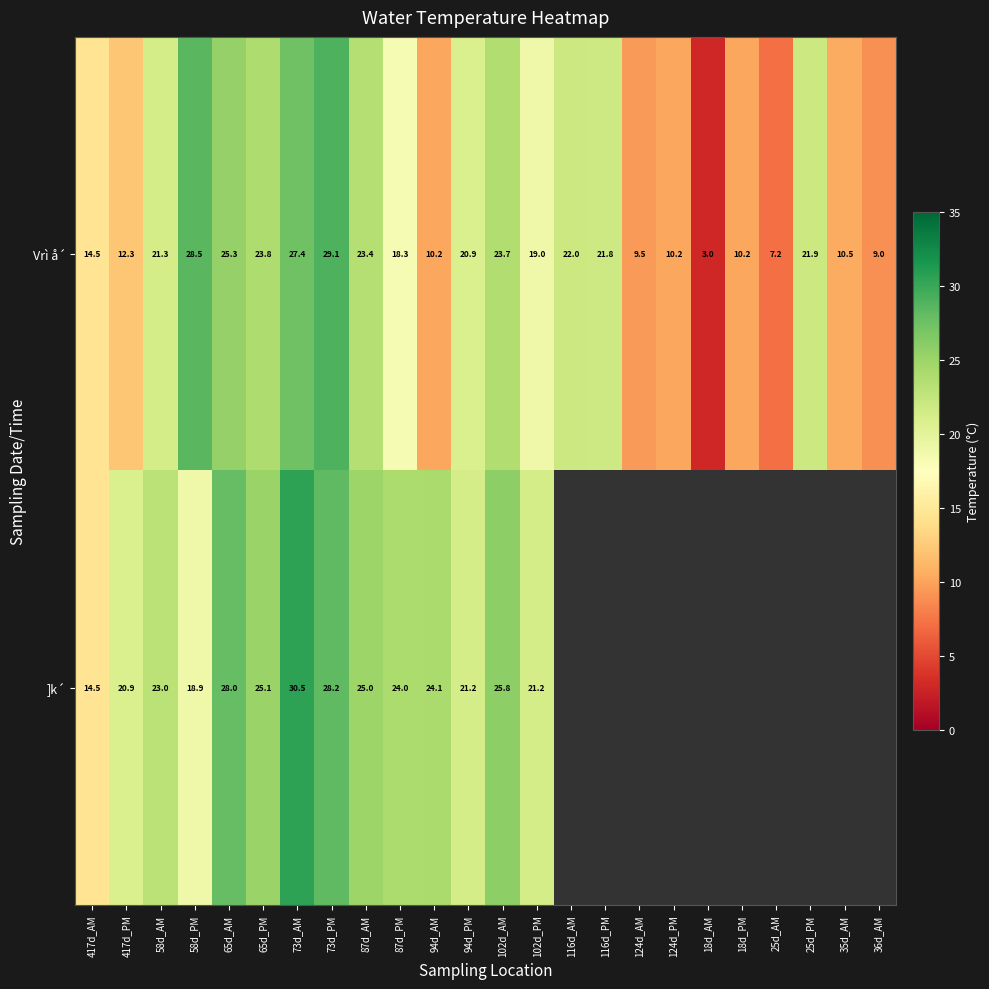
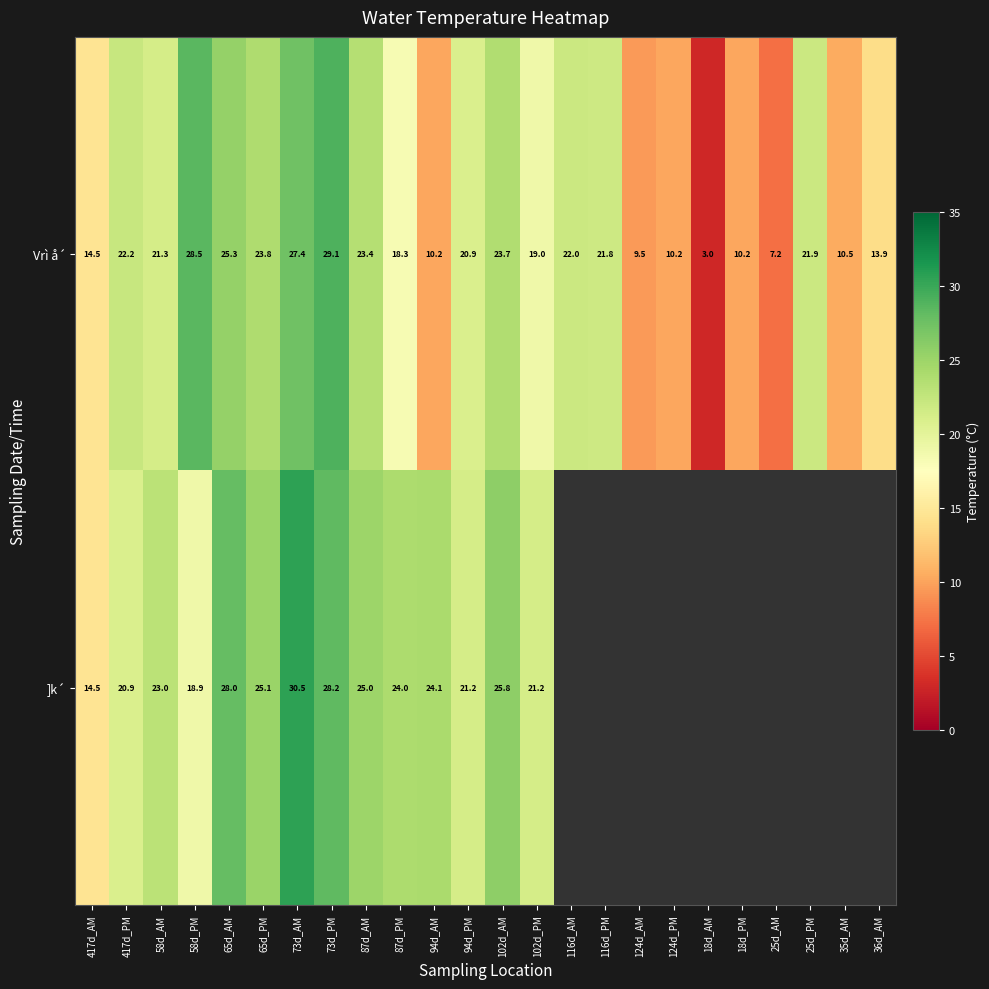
Vrì å´, 417d_PM: 12.3 -> 22.2
Vrì å´, 36d_AM: 9.0 -> 13.9
